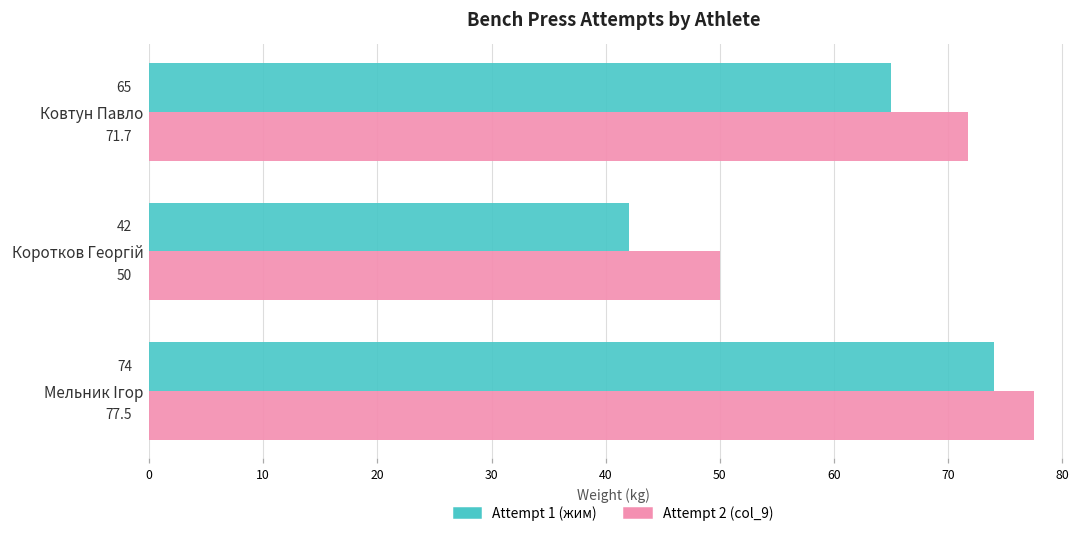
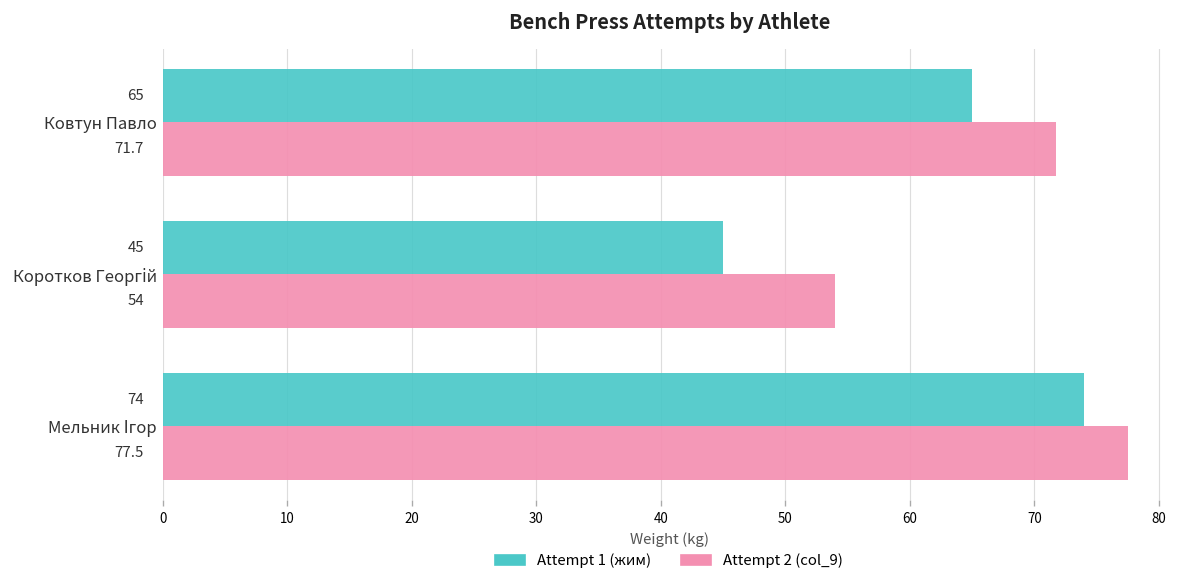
Attempt 1 (жим), Коротков Георгій: 42 -> 45
Attempt 2 (col_9), Коротков Георгій: 50 -> 54
